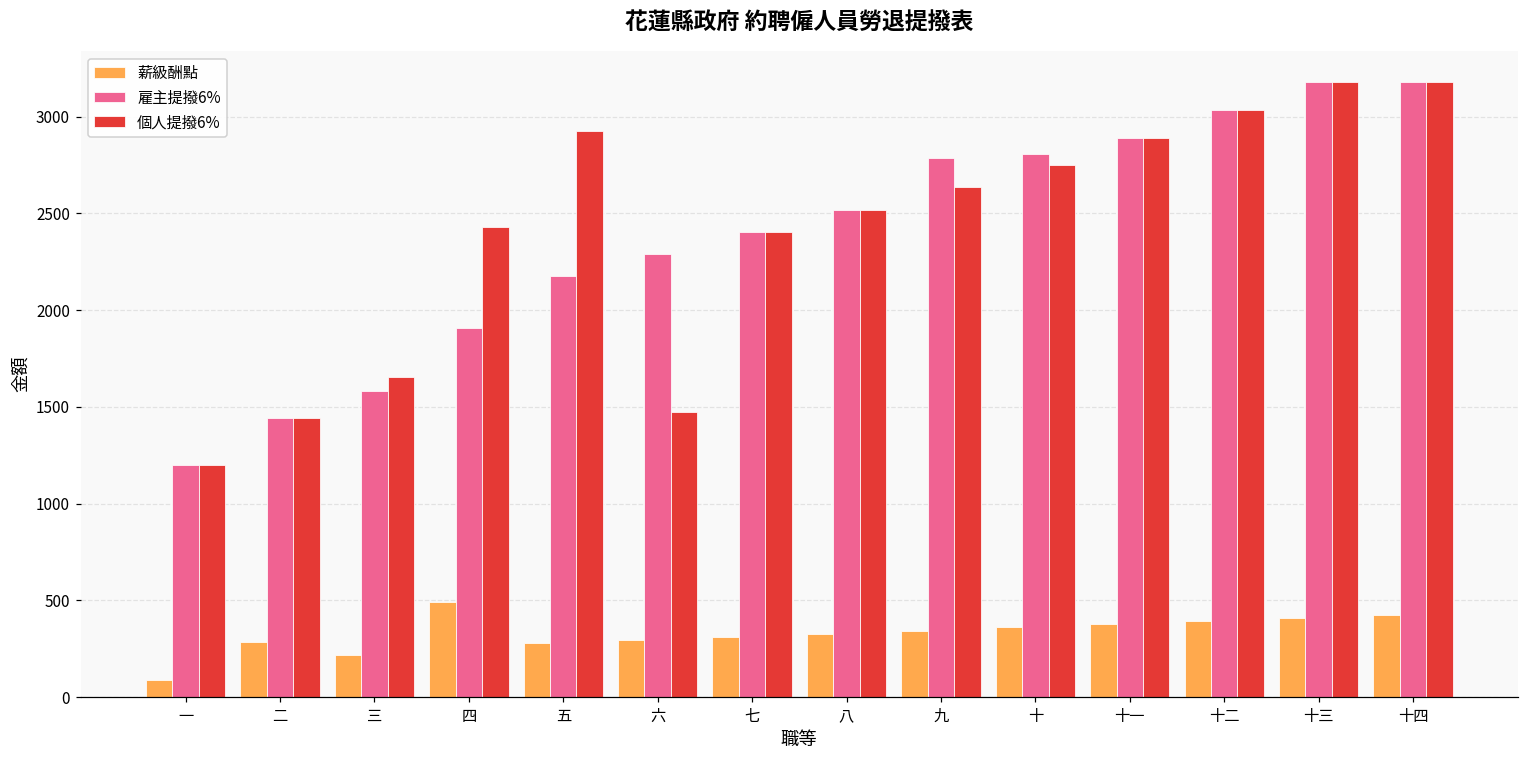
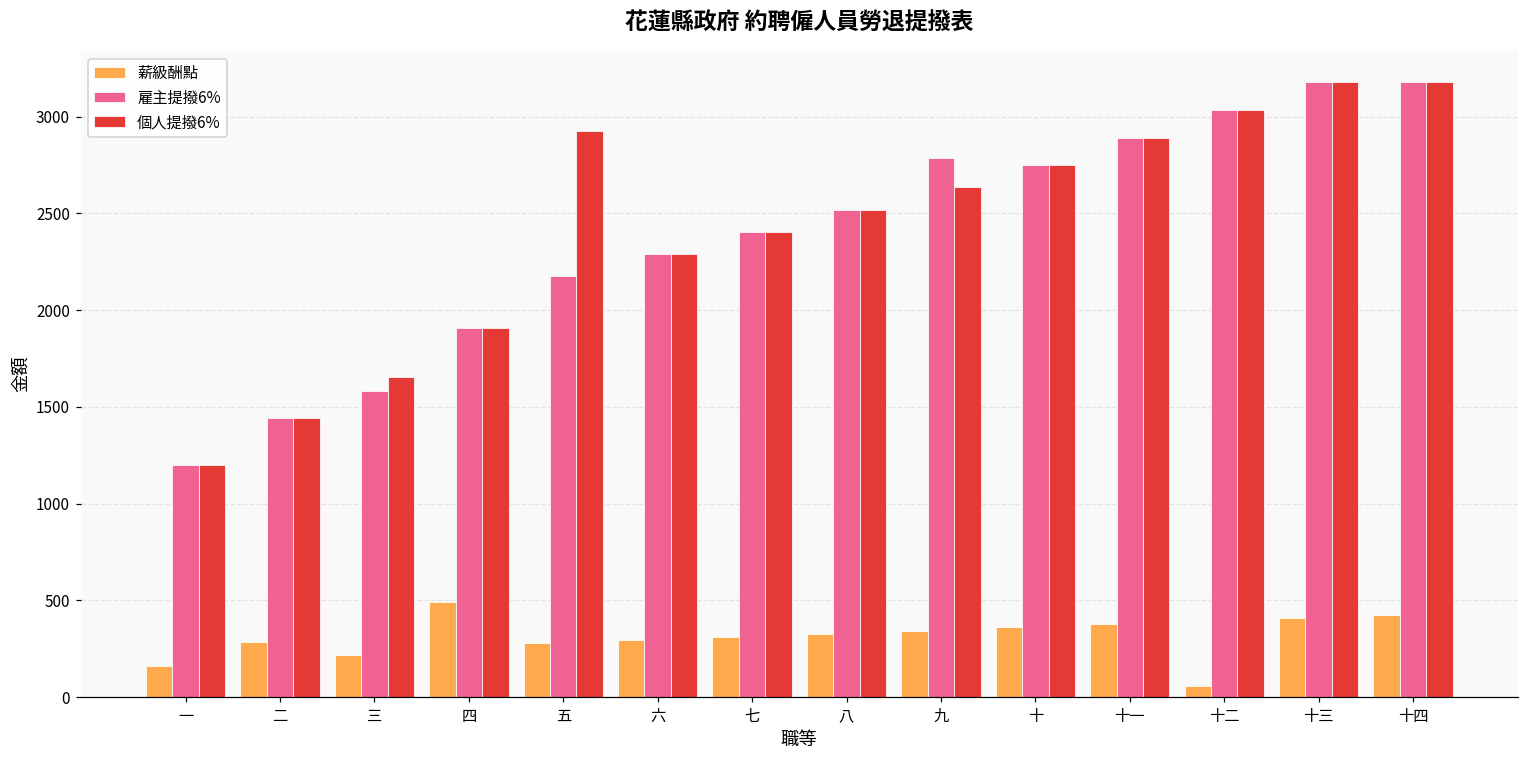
薪級酬點, 一: 90 -> 160
個人提撥6%, 四: 2430 -> 1910
個人提撥6%, 六: 1470 -> 2290
雇主提撥6%, 十: 2810 -> 2750
薪級酬點, 十二: 390 -> 60
